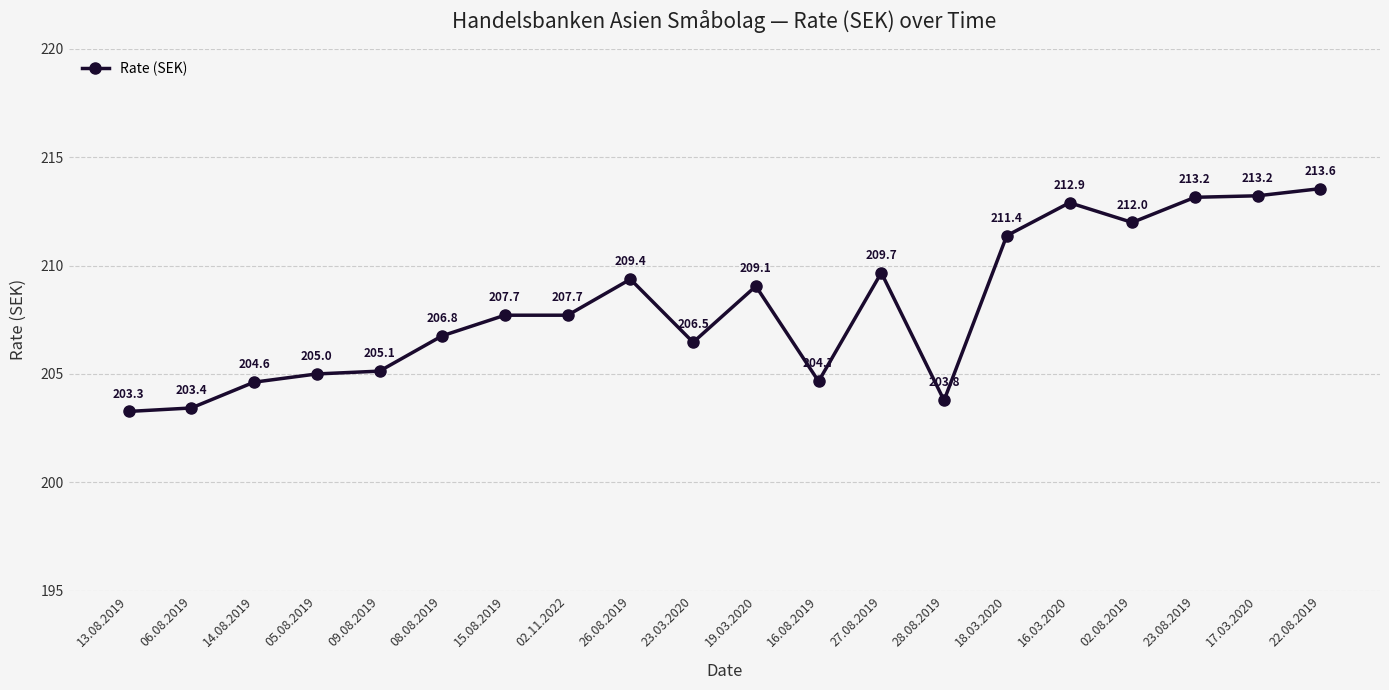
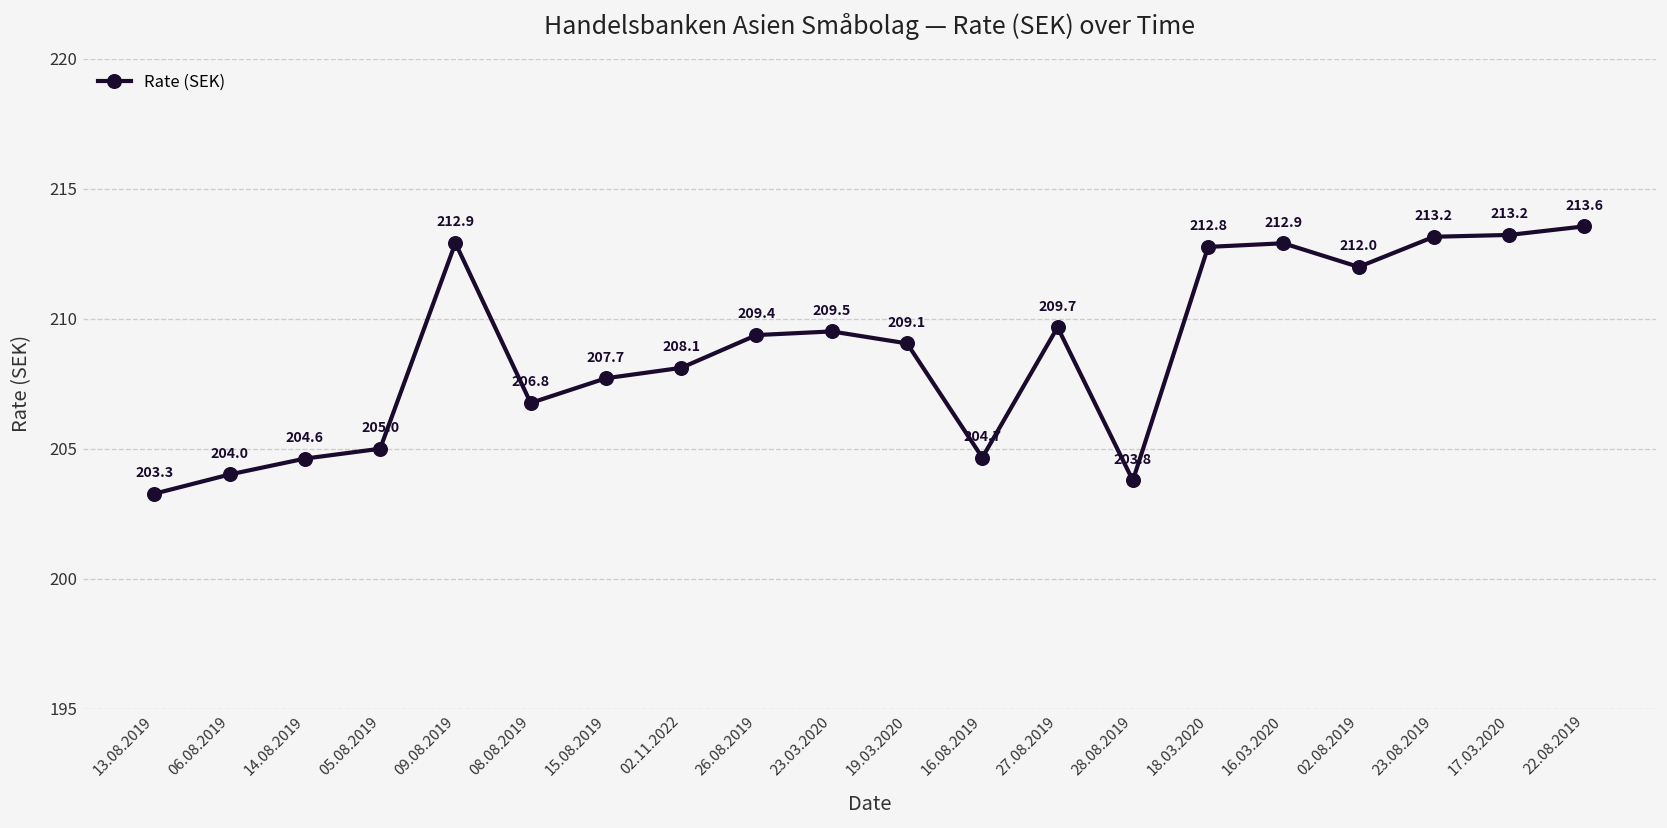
06.08.2019: 203.4 -> 204.0
09.08.2019: 205.1 -> 212.9
02.11.2022: 207.7 -> 208.1
23.03.2020: 206.5 -> 209.5
18.03.2020: 211.4 -> 212.8
